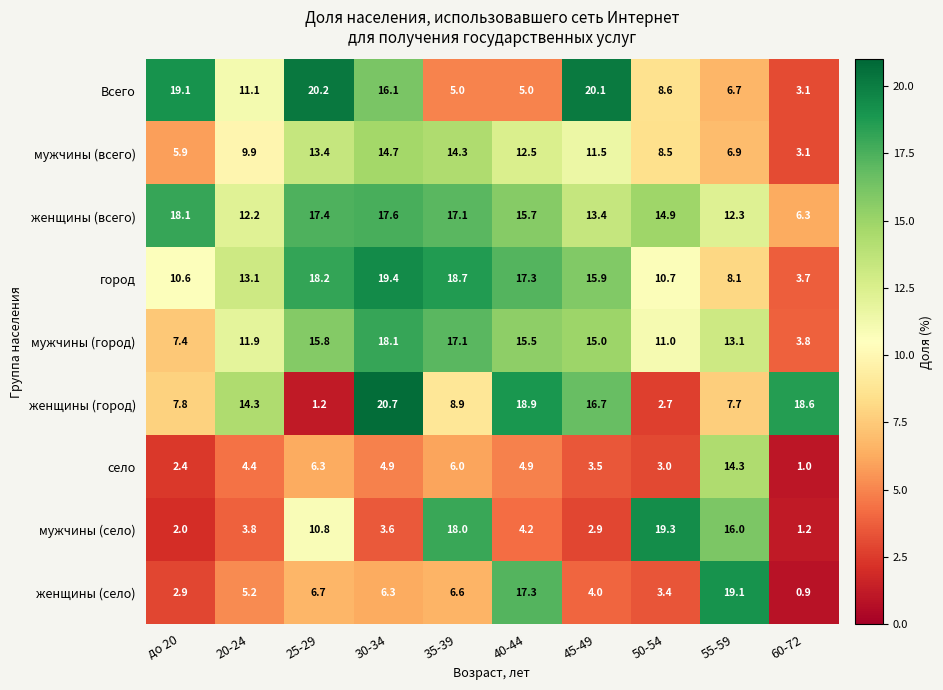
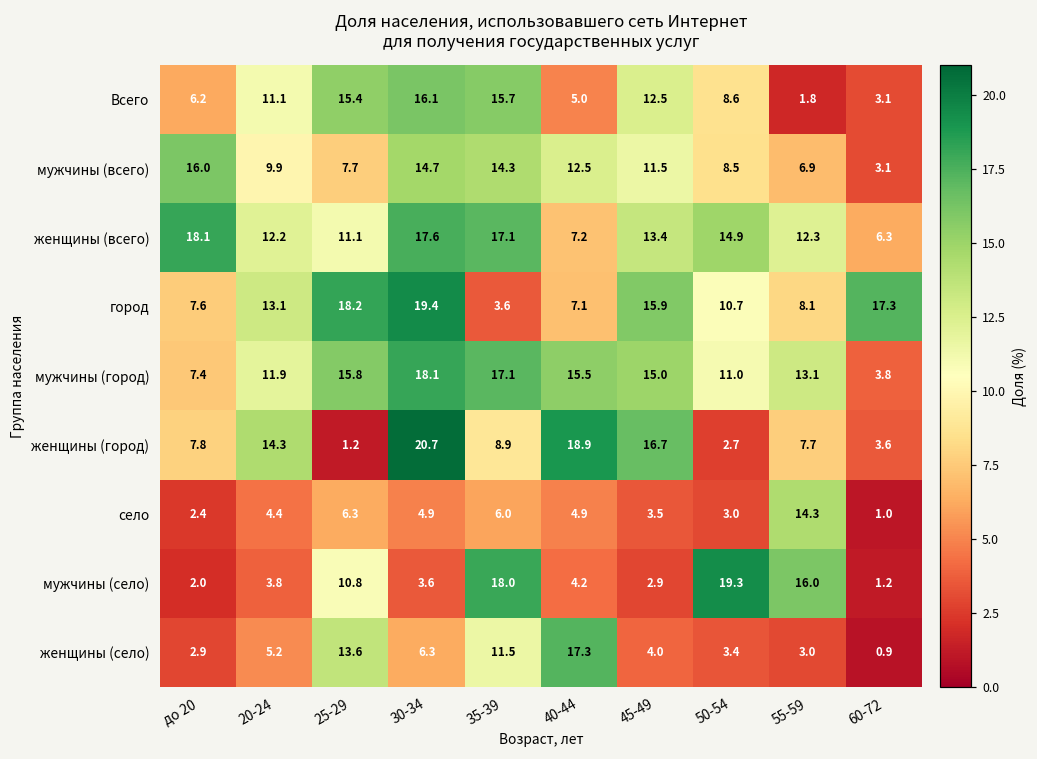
Всего, до 20: 19.1 -> 6.2
Всего, 25-29: 20.2 -> 15.4
Всего, 35-39: 5.0 -> 15.7
Всего, 45-49: 20.1 -> 12.5
Всего, 55-59: 6.7 -> 1.8
мужчины (всего), до 20: 5.9 -> 16.0
мужчины (всего), 25-29: 13.4 -> 7.7
женщины (всего), 25-29: 17.4 -> 11.1
женщины (всего), 40-44: 15.7 -> 7.2
город, до 20: 10.6 -> 7.6
город, 35-39: 18.7 -> 3.6
город, 40-44: 17.3 -> 7.1
город, 60-72: 3.7 -> 17.3
женщины (город), 60-72: 18.6 -> 3.6
женщины (село), 25-29: 6.7 -> 13.6
женщины (село), 35-39: 6.6 -> 11.5
женщины (село), 55-59: 19.1 -> 3.0
